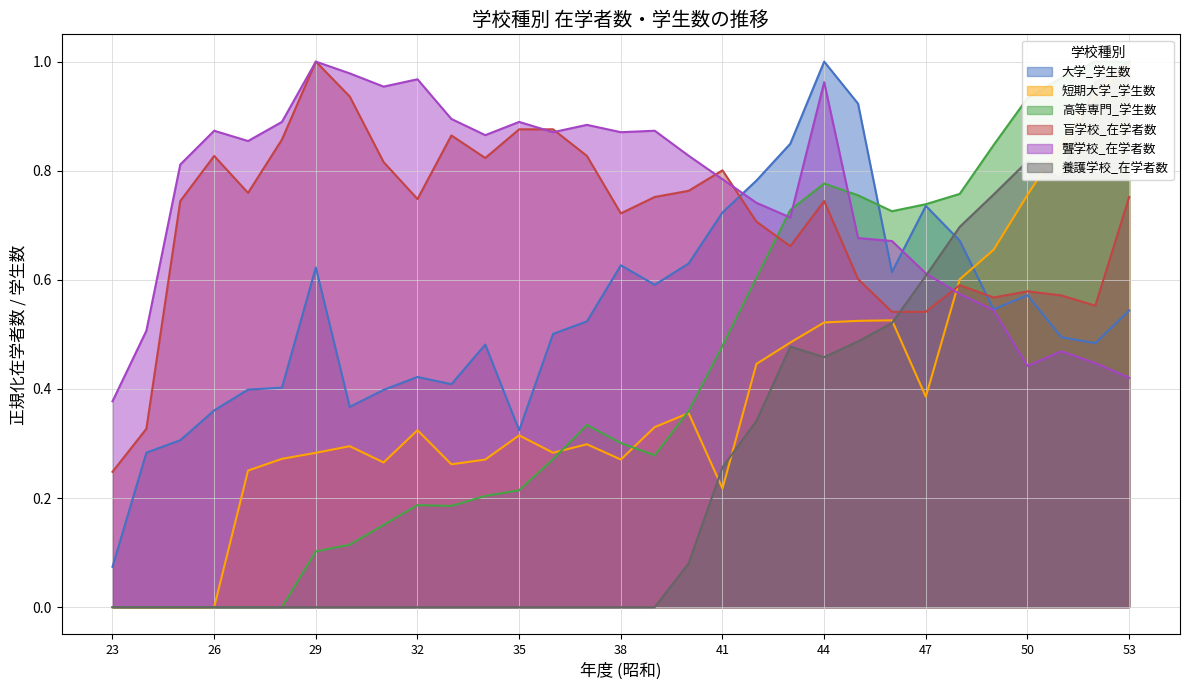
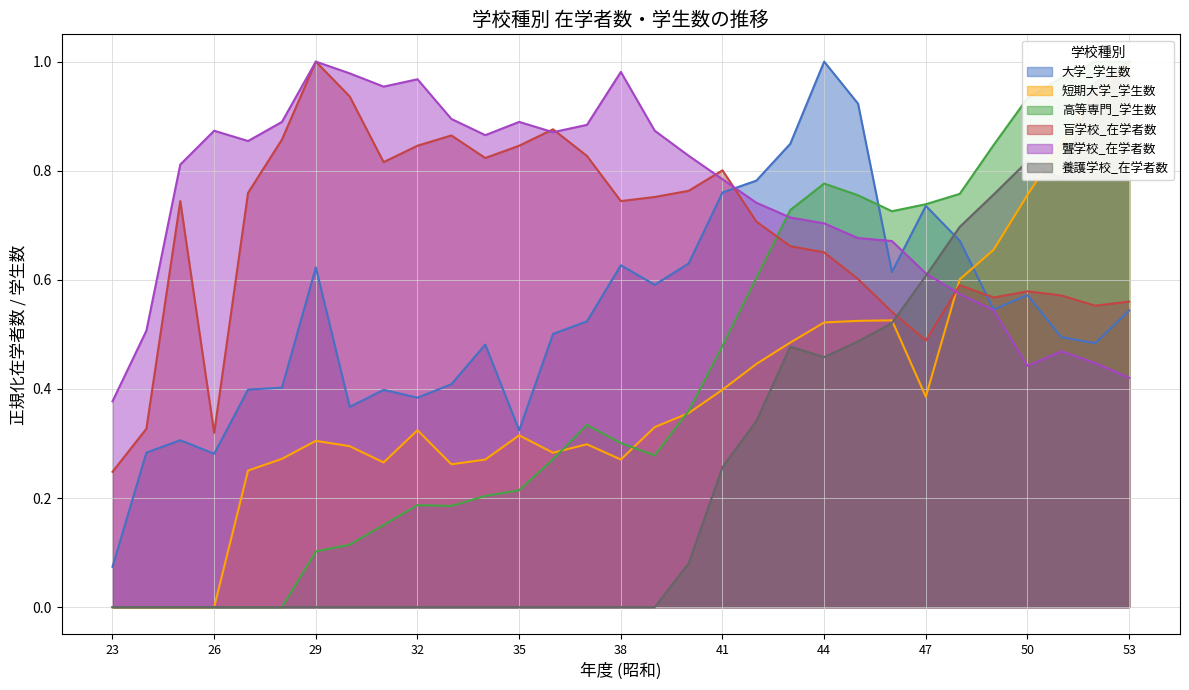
大学_学生数, 26: 0.36 -> 0.28
盲学校_在学者数, 26: 0.83 -> 0.32
短期大学_学生数, 29: 0.28 -> 0.30
大学_学生数, 32: 0.42 -> 0.38
盲学校_在学者数, 32: 0.75 -> 0.85
盲学校_在学者数, 35: 0.88 -> 0.85
盲学校_在学者数, 38: 0.72 -> 0.74
聾学校_在学者数, 38: 0.87 -> 0.98
大学_学生数, 41: 0.72 -> 0.76
短期大学_学生数, 41: 0.22 -> 0.40
盲学校_在学者数, 44: 0.74 -> 0.65
聾学校_在学者数, 44: 0.96 -> 0.70
盲学校_在学者数, 47: 0.54 -> 0.49
盲学校_在学者数, 53: 0.75 -> 0.56
